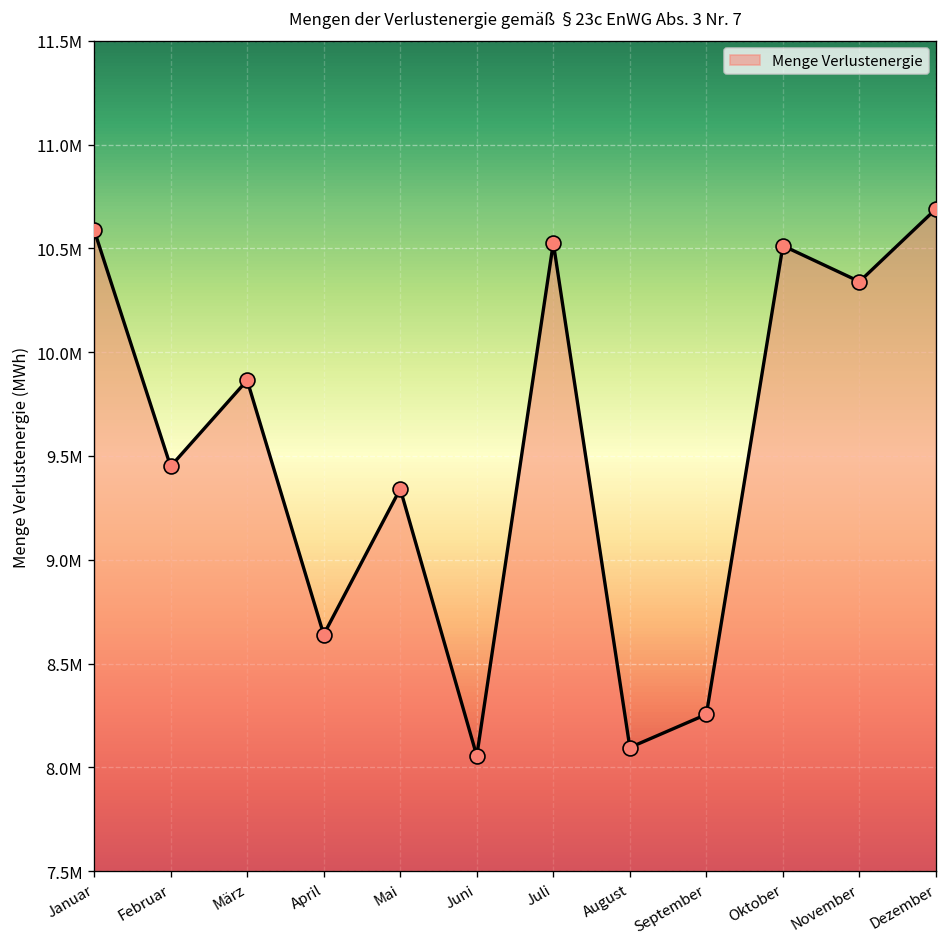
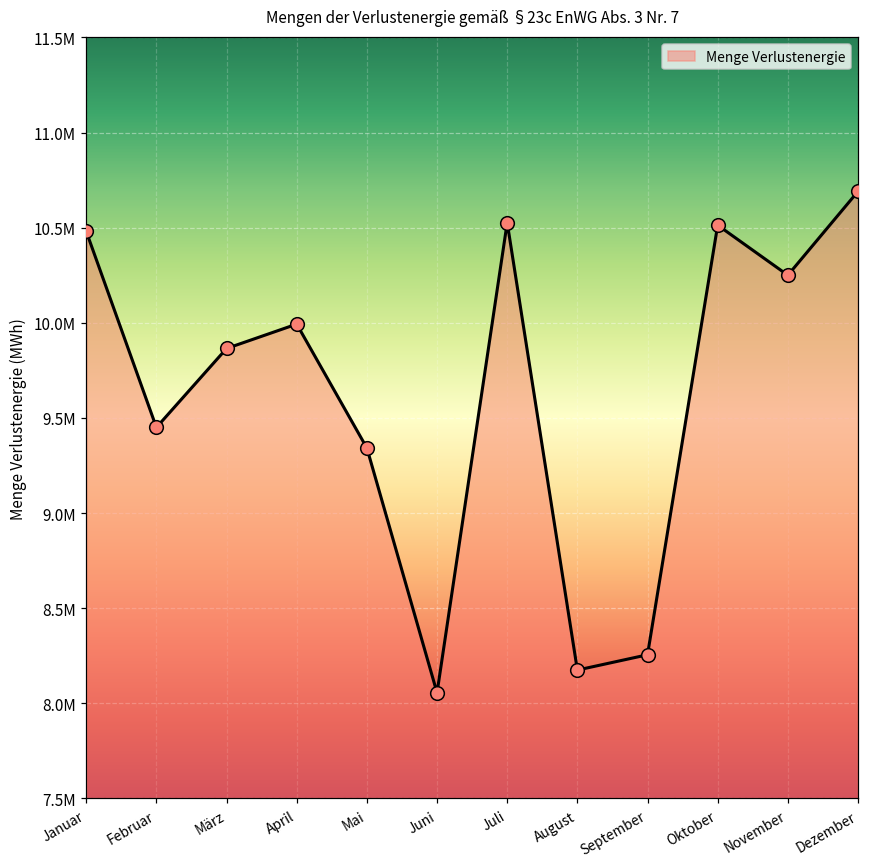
Januar: 10590000 -> 10480000
April: 8640000 -> 9990000
August: 8100000 -> 8170000
November: 10340000 -> 10250000
